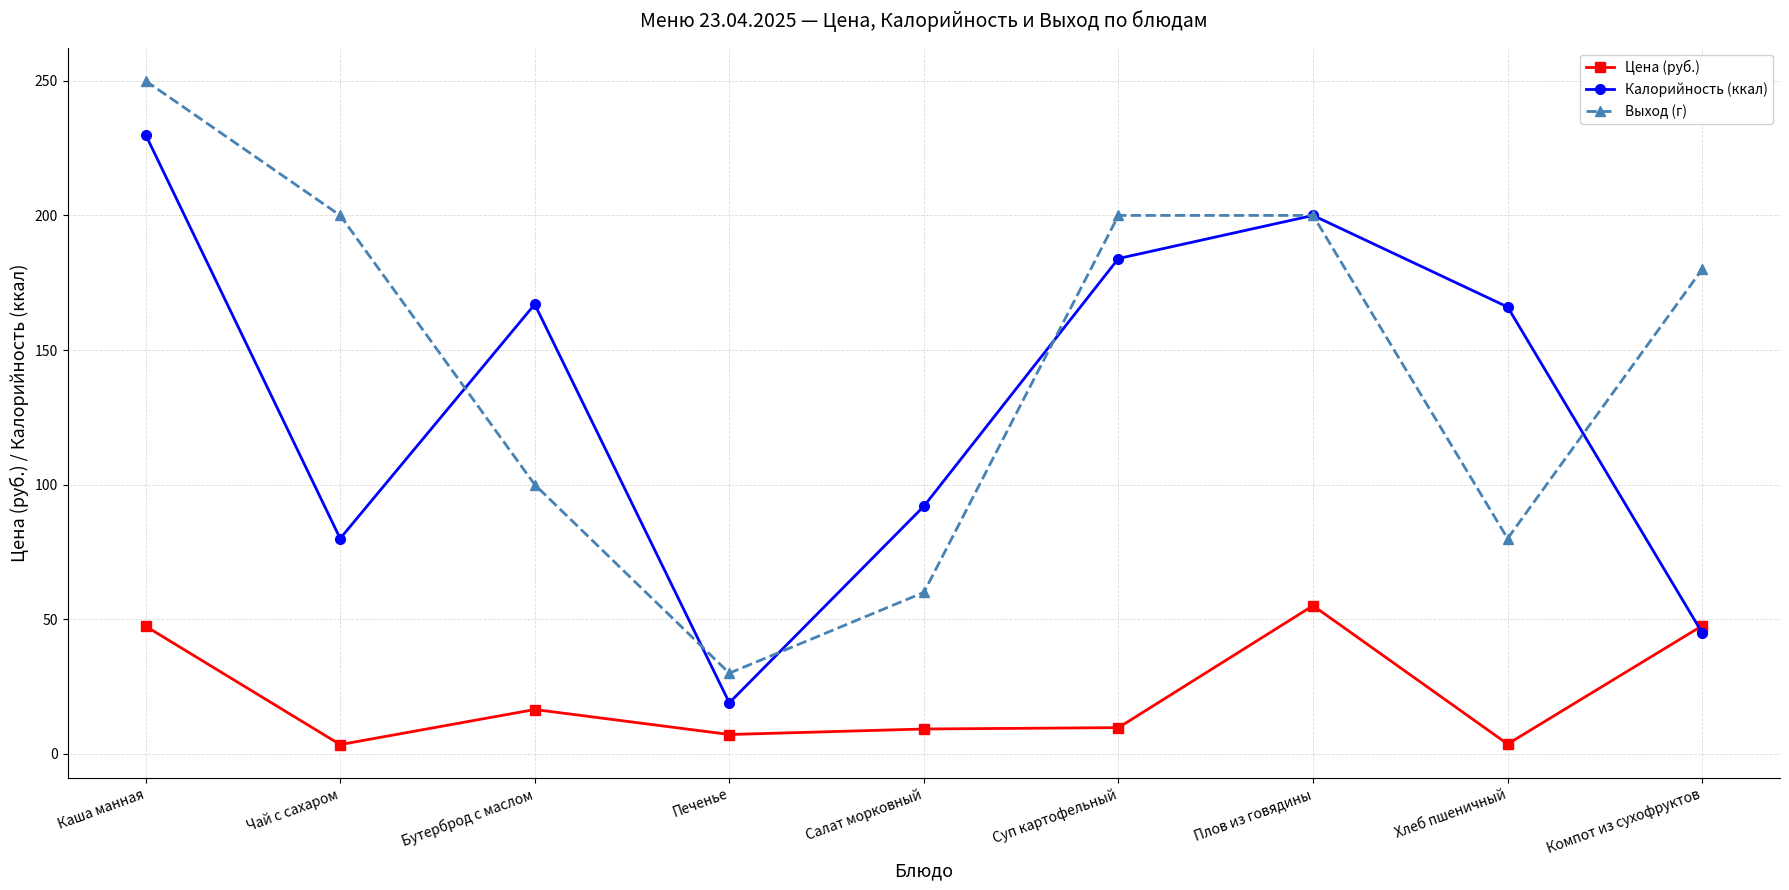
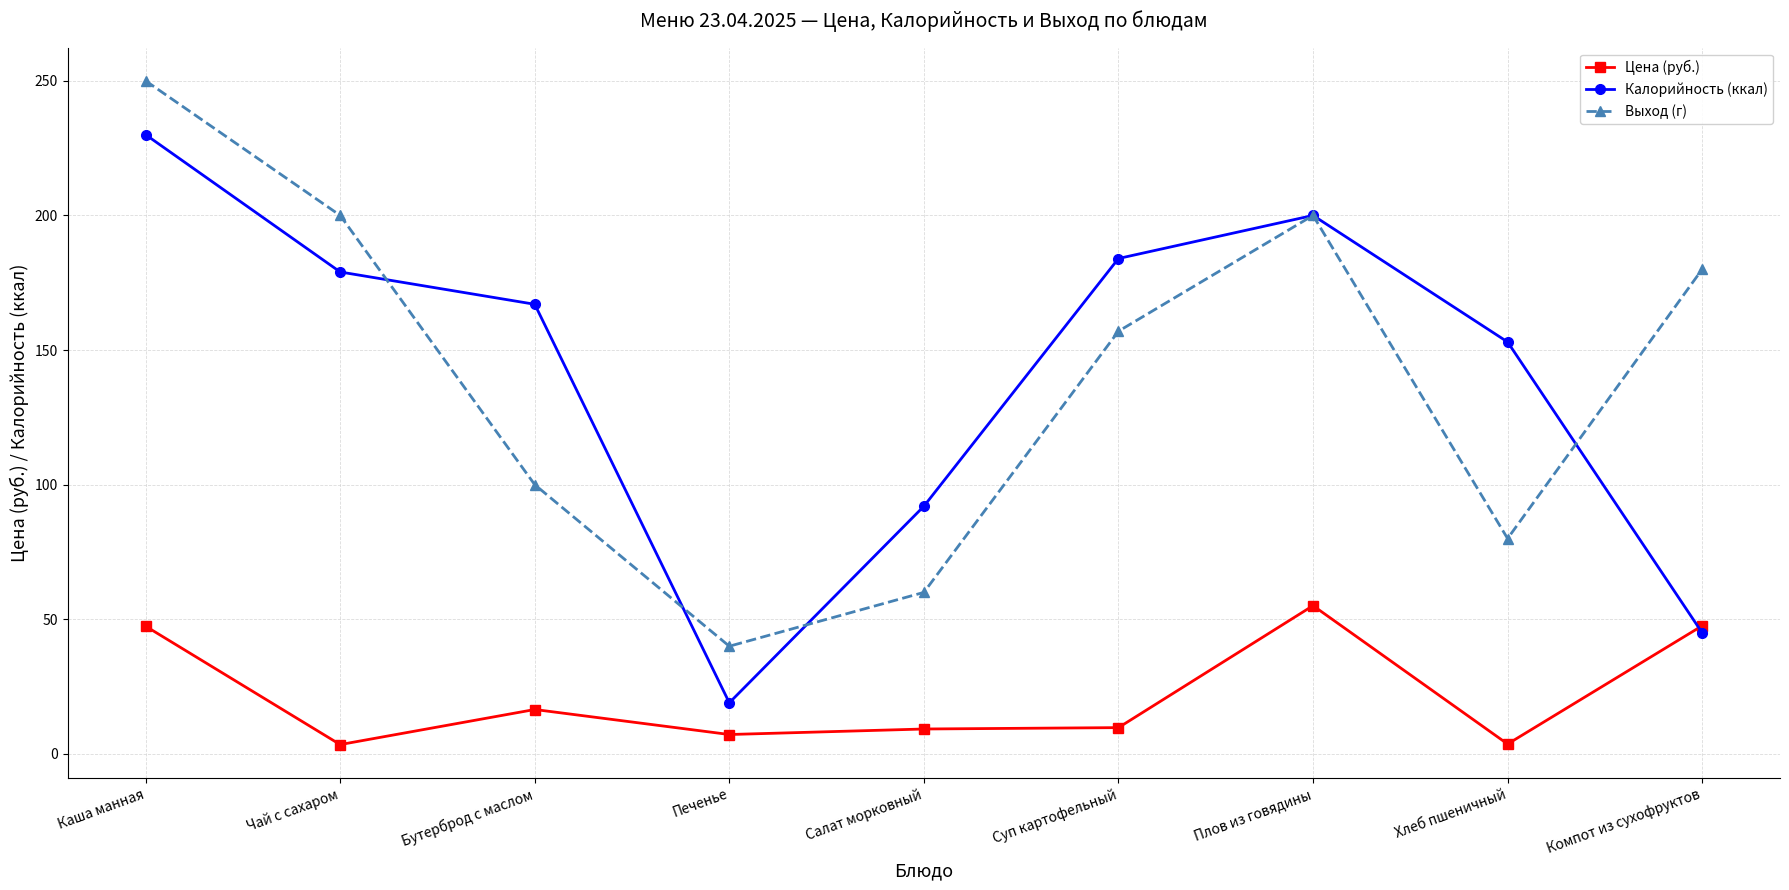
Калорийность (ккал), Чай с сахаром: 80 -> 179
Выход (г), Печенье: 30 -> 40
Выход (г), Суп картофельный: 200 -> 157
Калорийность (ккал), Хлеб пшеничный: 166 -> 153
